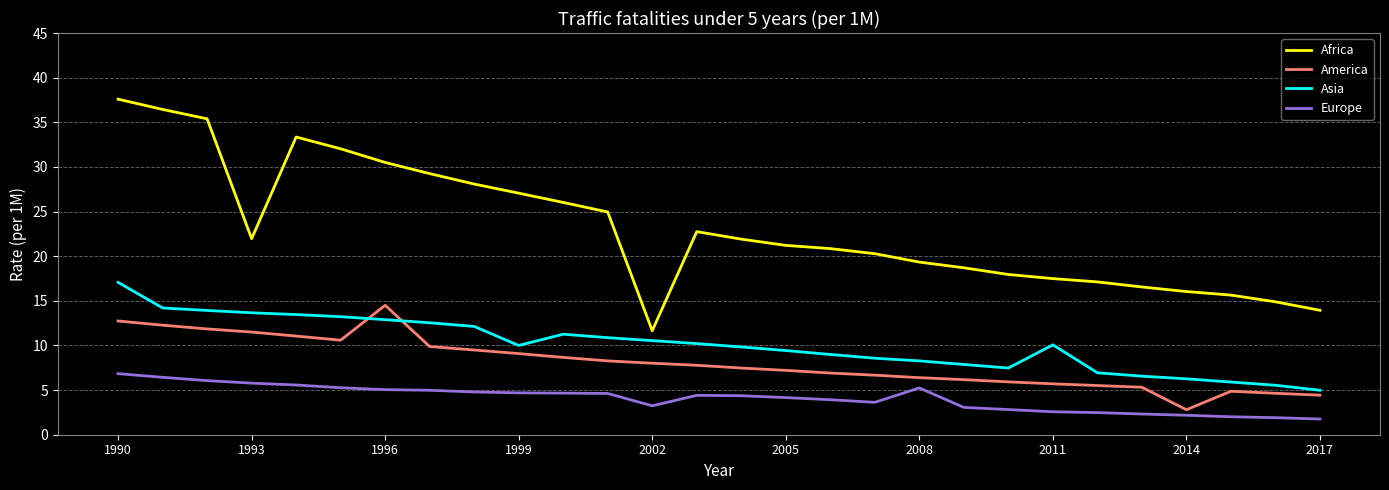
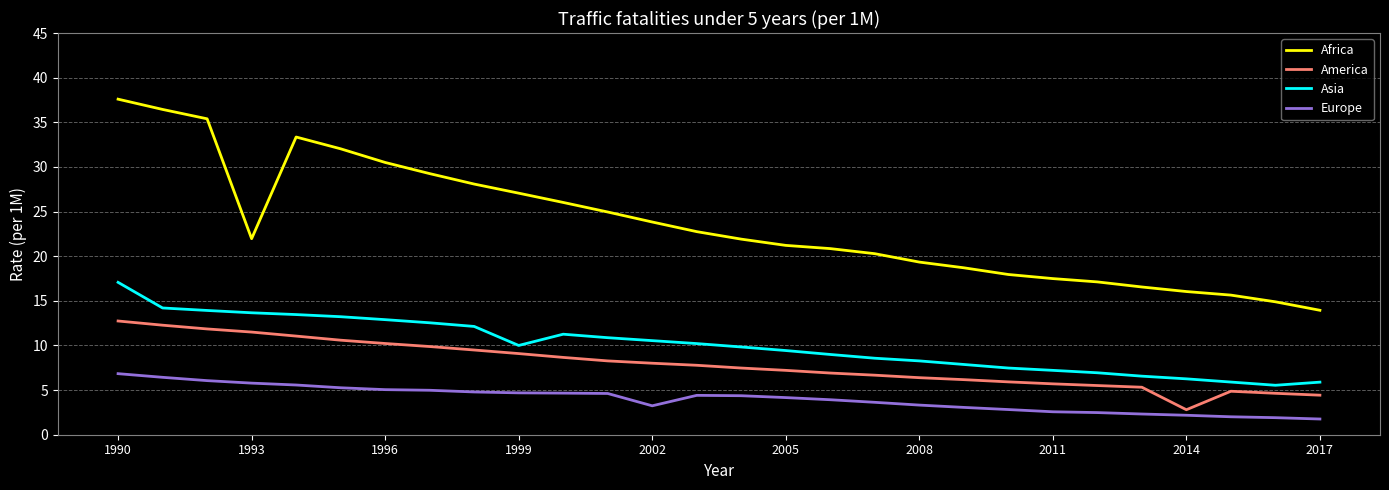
America, 1996: 15 -> 10
Africa, 2002: 12 -> 24
Europe, 2008: 5 -> 3
Asia, 2011: 10 -> 7
Asia, 2017: 5 -> 6
